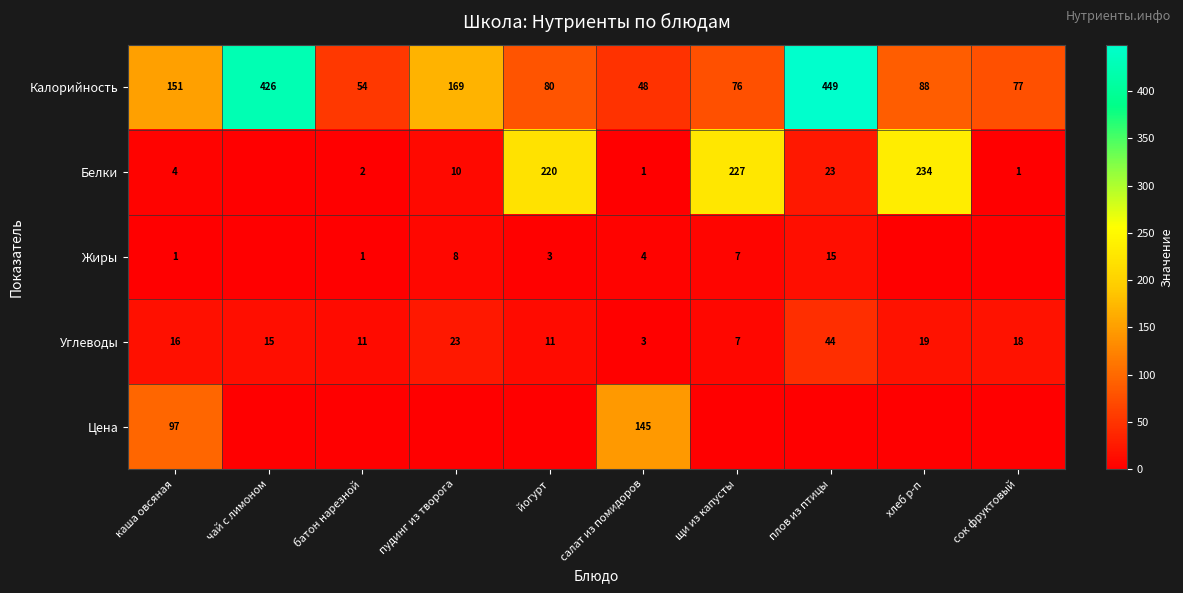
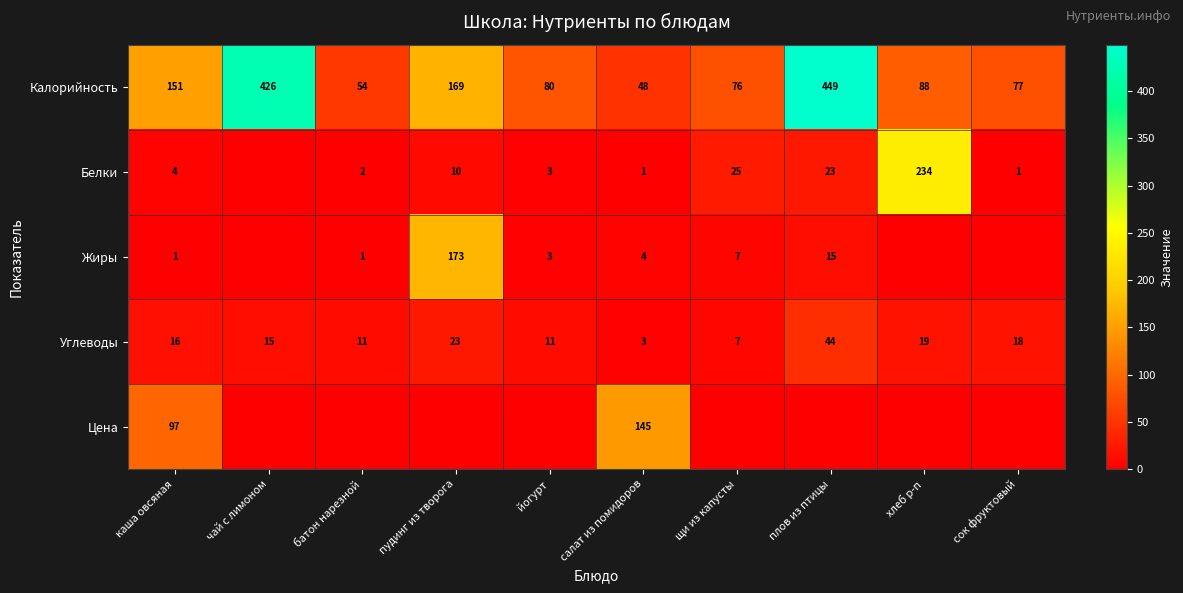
Белки, йогурт: 220 -> 3
Белки, щи из капусты: 227 -> 25
Жиры, пудинг из творога: 8 -> 173
